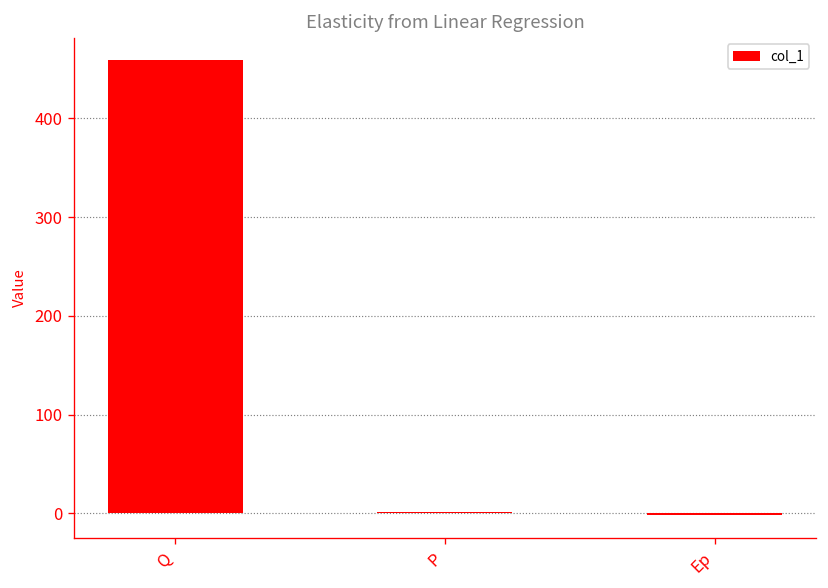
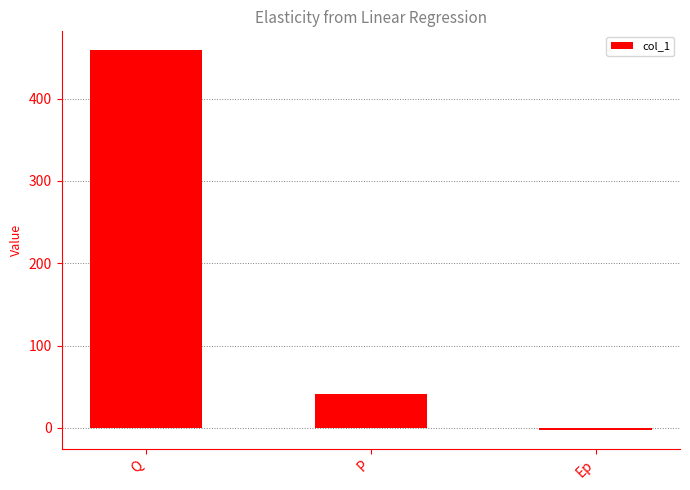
P: 0 -> 40
